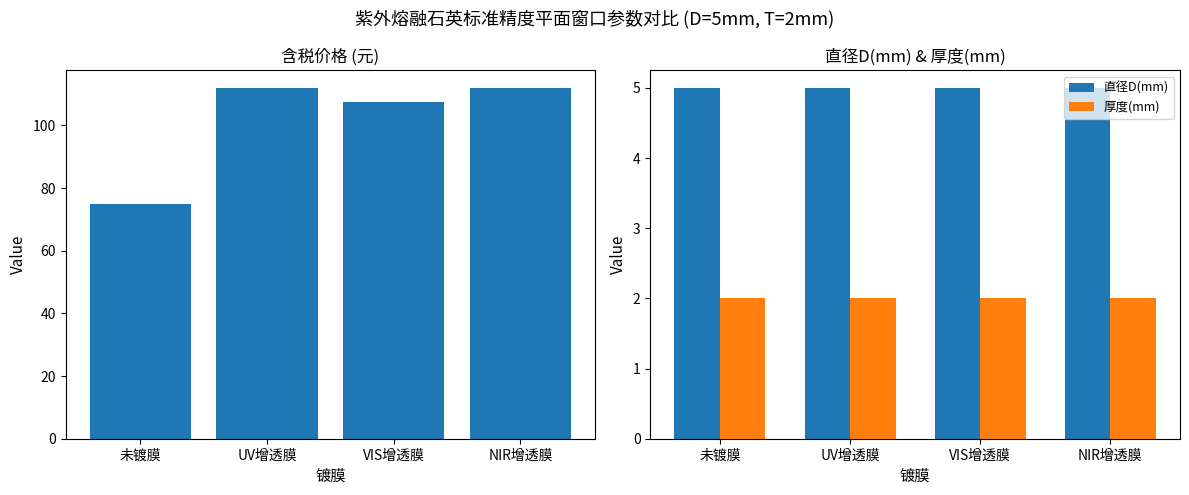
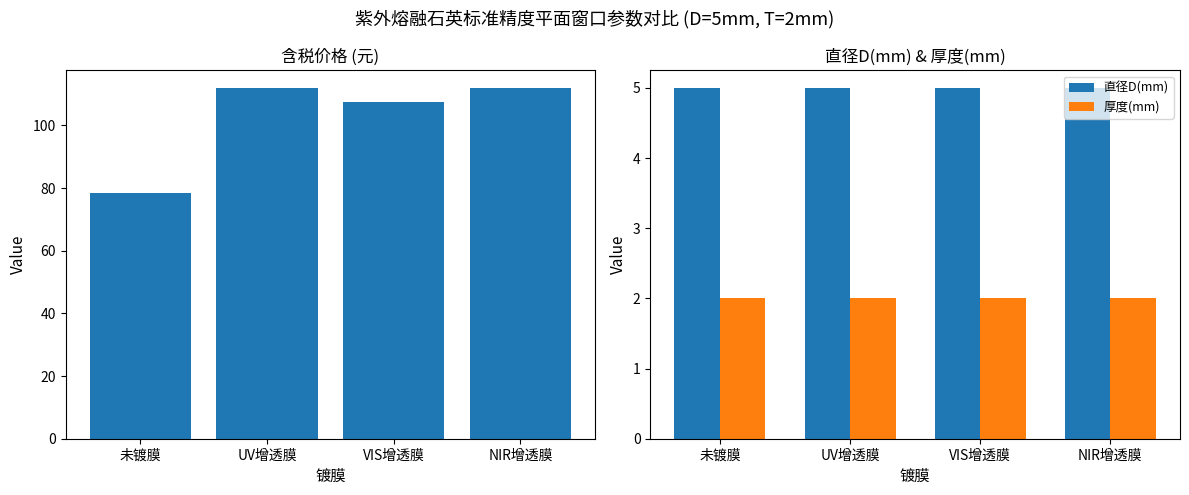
含税价格 (元), 未镀膜: 75 -> 78
